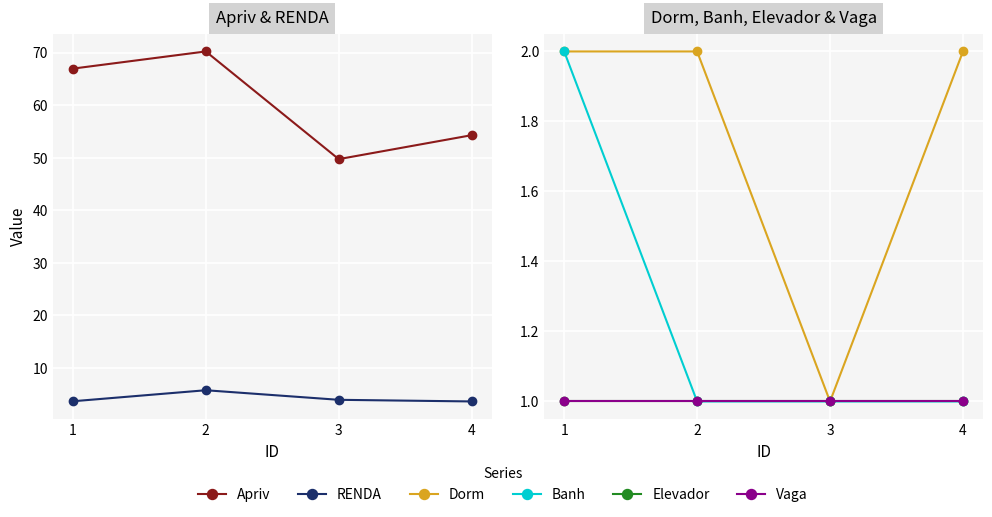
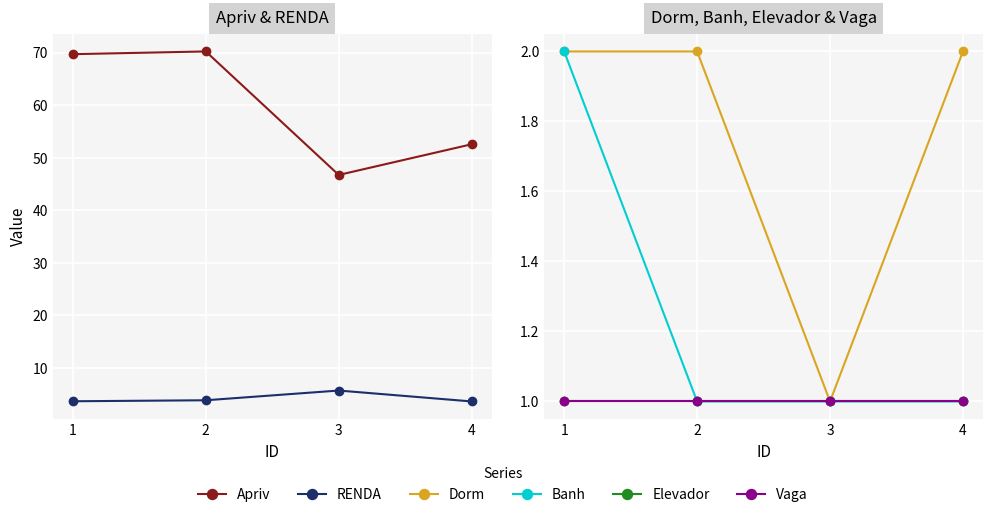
Apriv & RENDA, Apriv, 1: 67 -> 70
Apriv & RENDA, RENDA, 2: 6 -> 4
Apriv & RENDA, Apriv, 3: 50 -> 47
Apriv & RENDA, RENDA, 3: 4 -> 6
Apriv & RENDA, Apriv, 4: 54 -> 53
